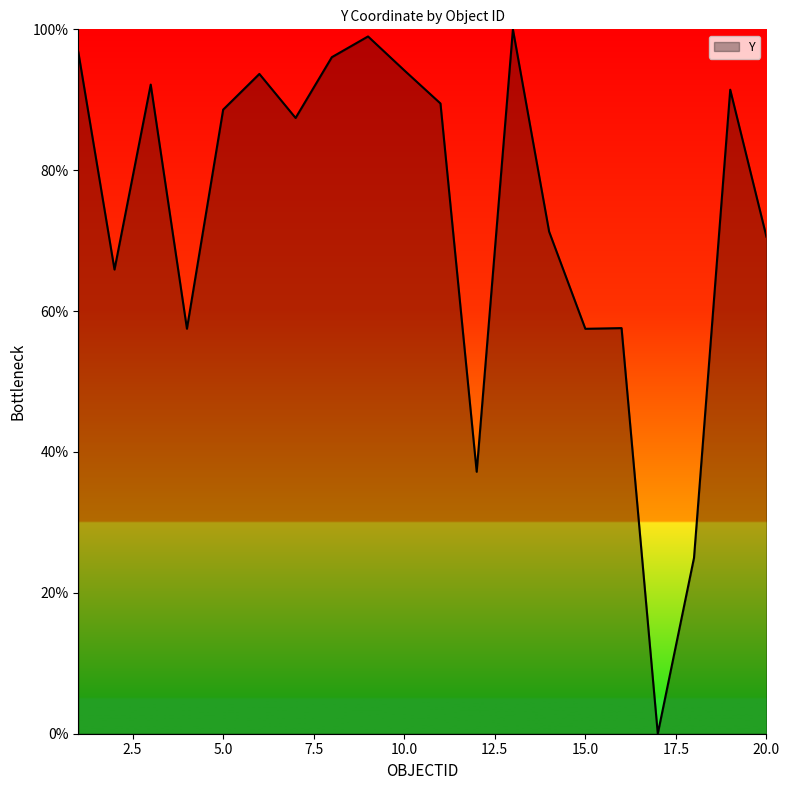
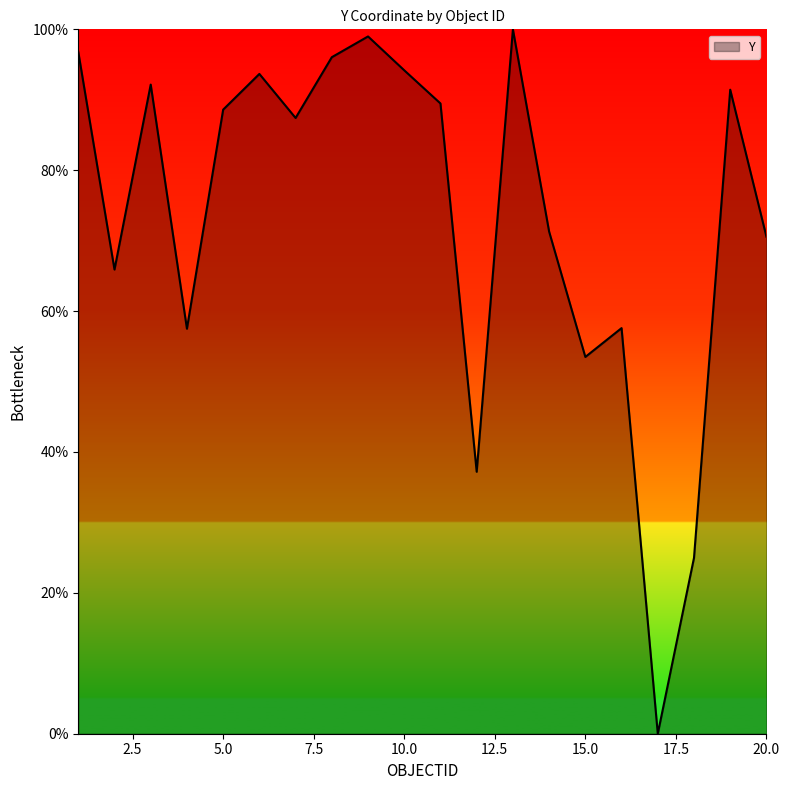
15.0: 57% -> 53%
